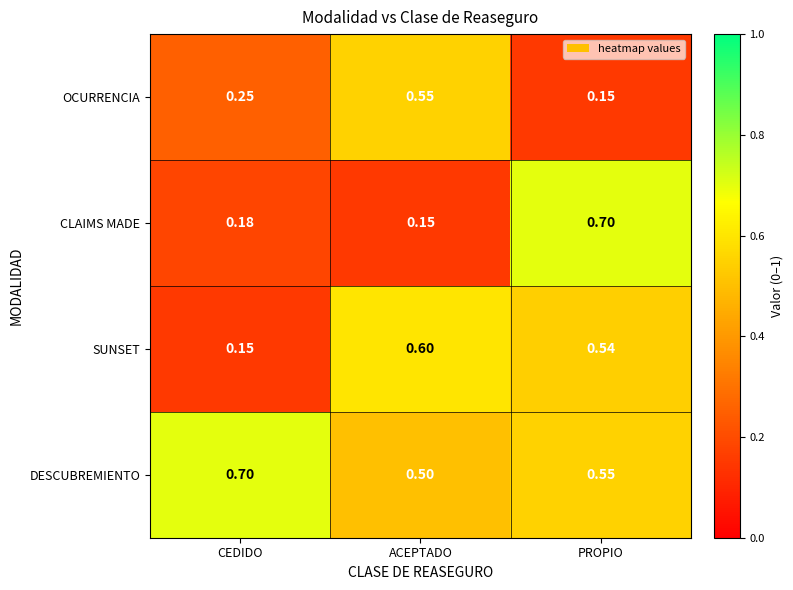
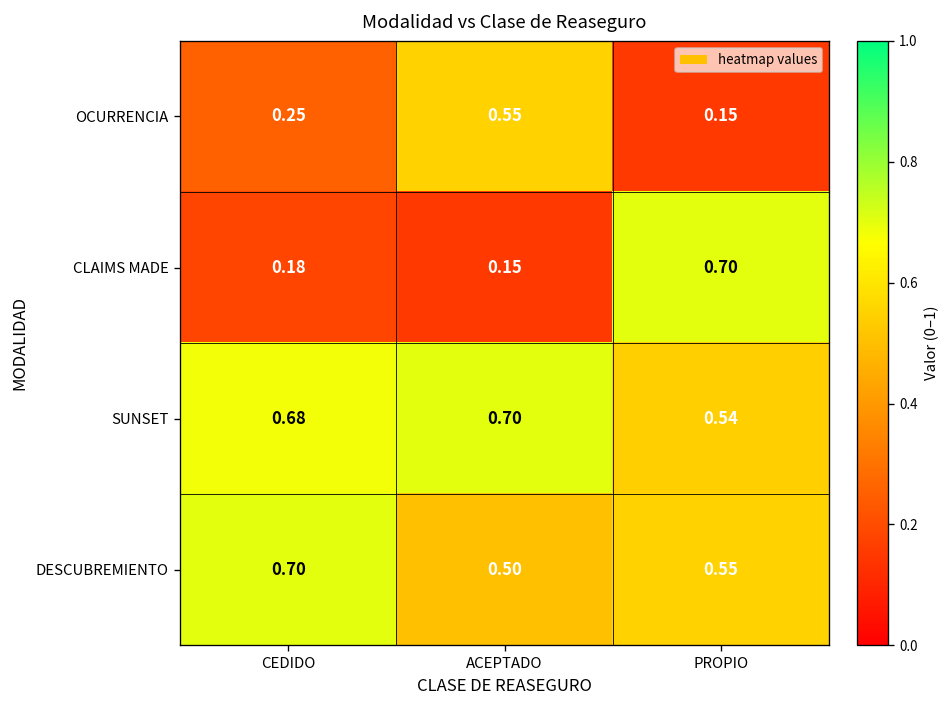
SUNSET, CEDIDO: 0.15 -> 0.68
SUNSET, ACEPTADO: 0.60 -> 0.70
